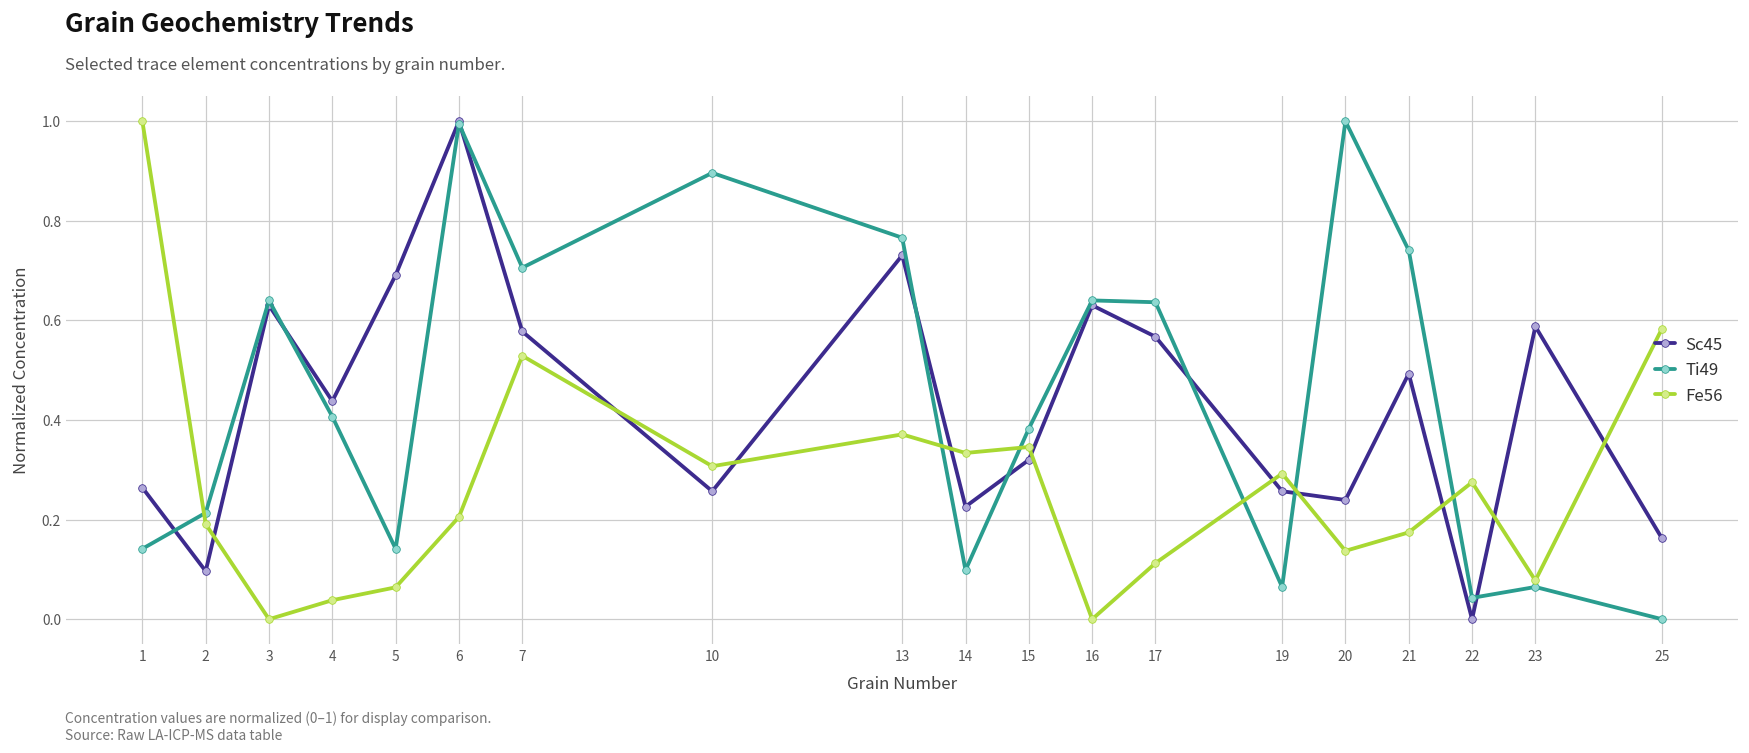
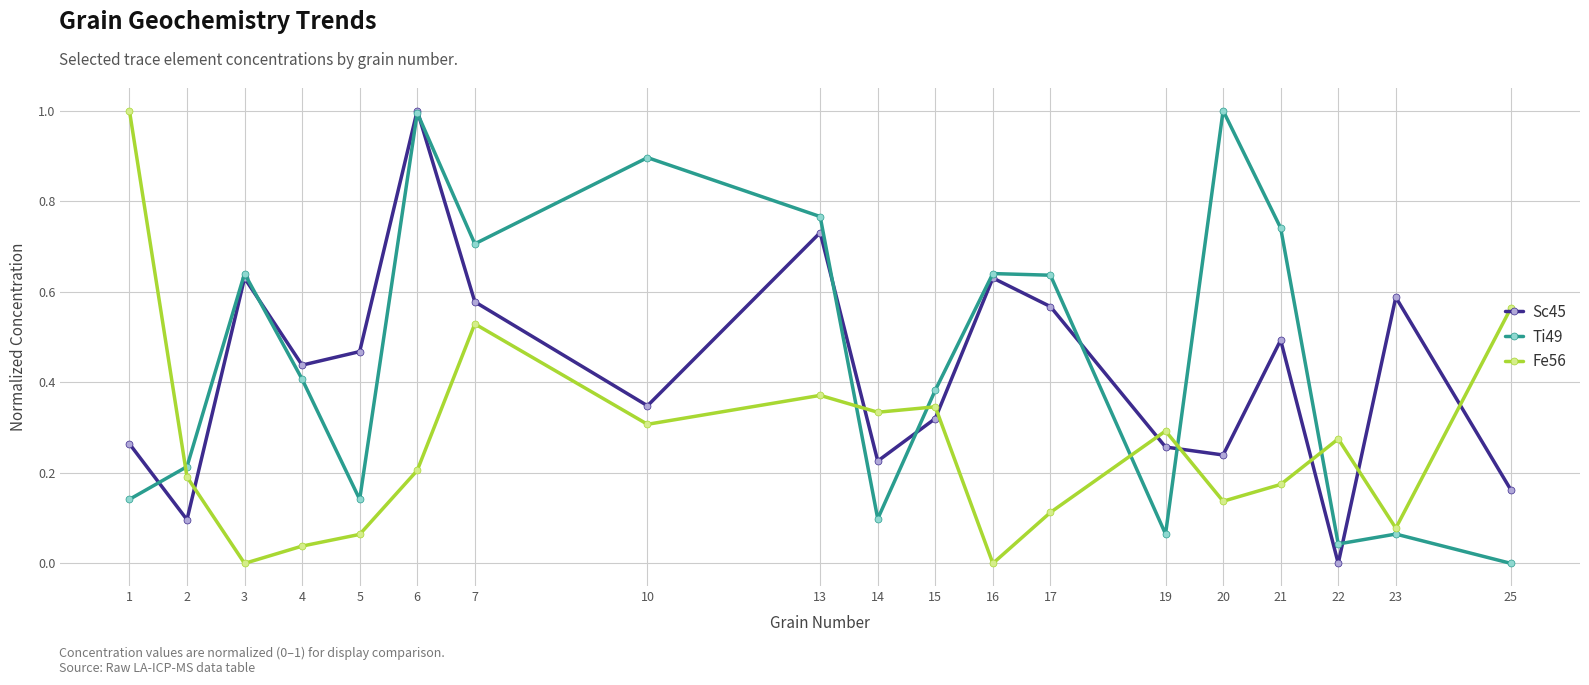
Sc45, 5: 0.69 -> 0.47
Sc45, 10: 0.26 -> 0.35
Fe56, 25: 0.58 -> 0.56
